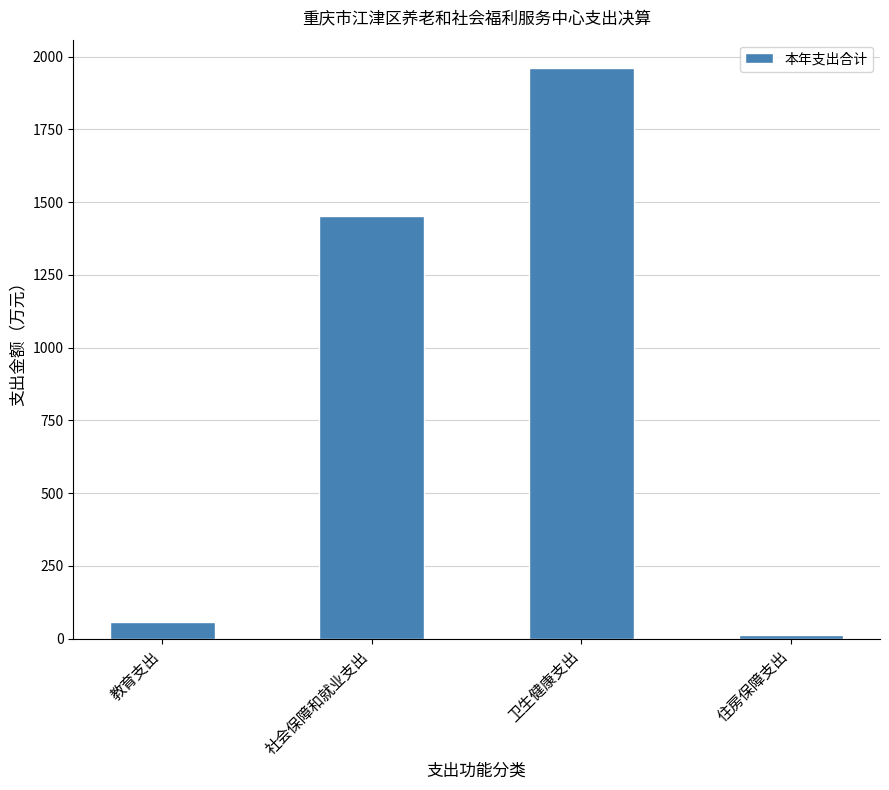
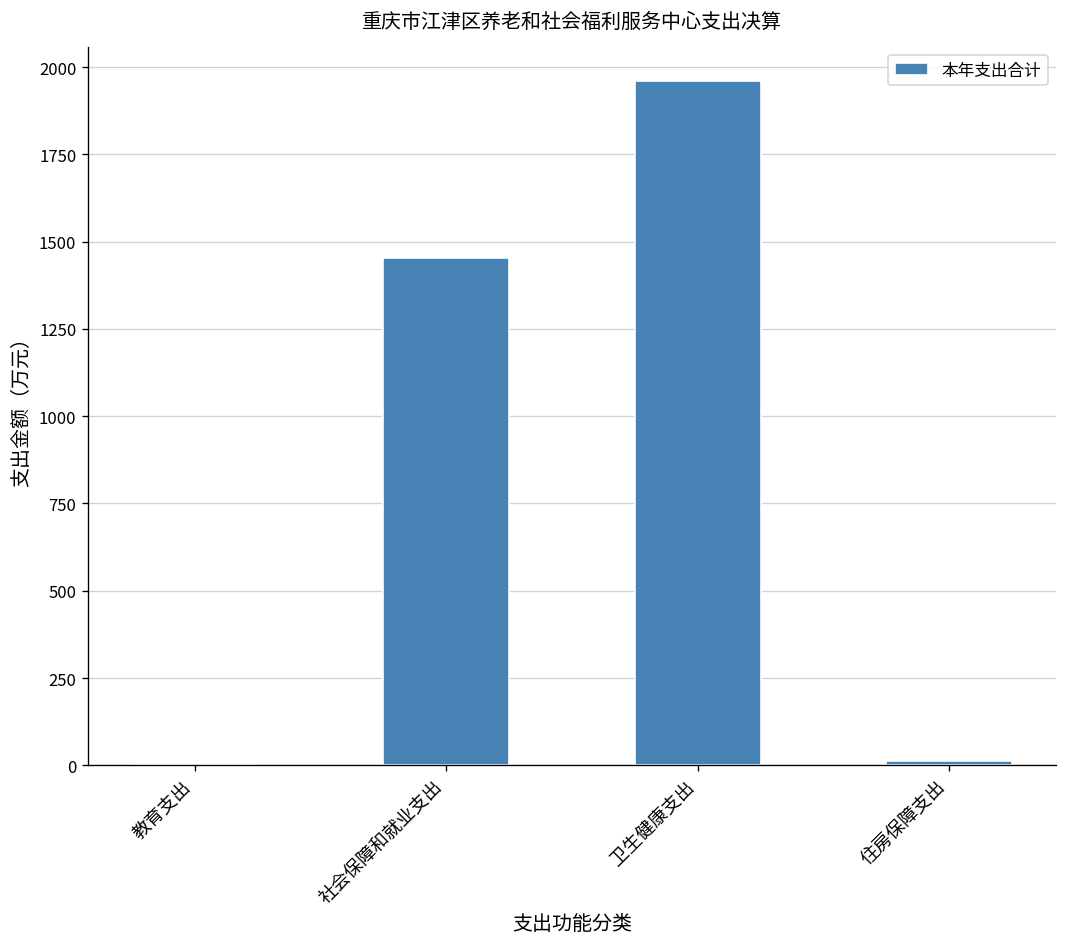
教育支出: 60 -> 0
